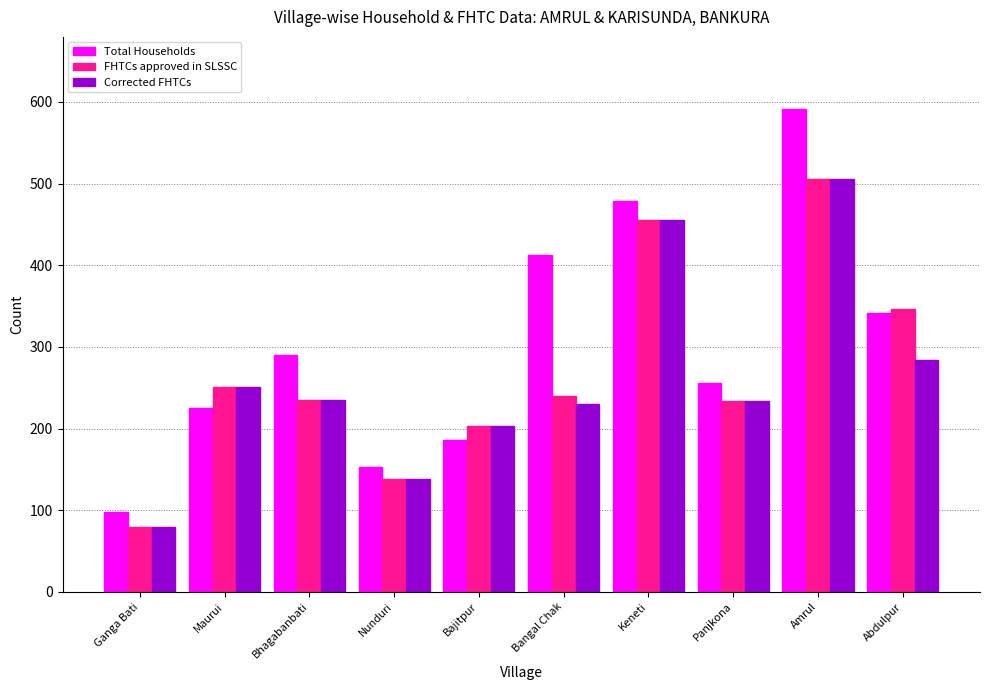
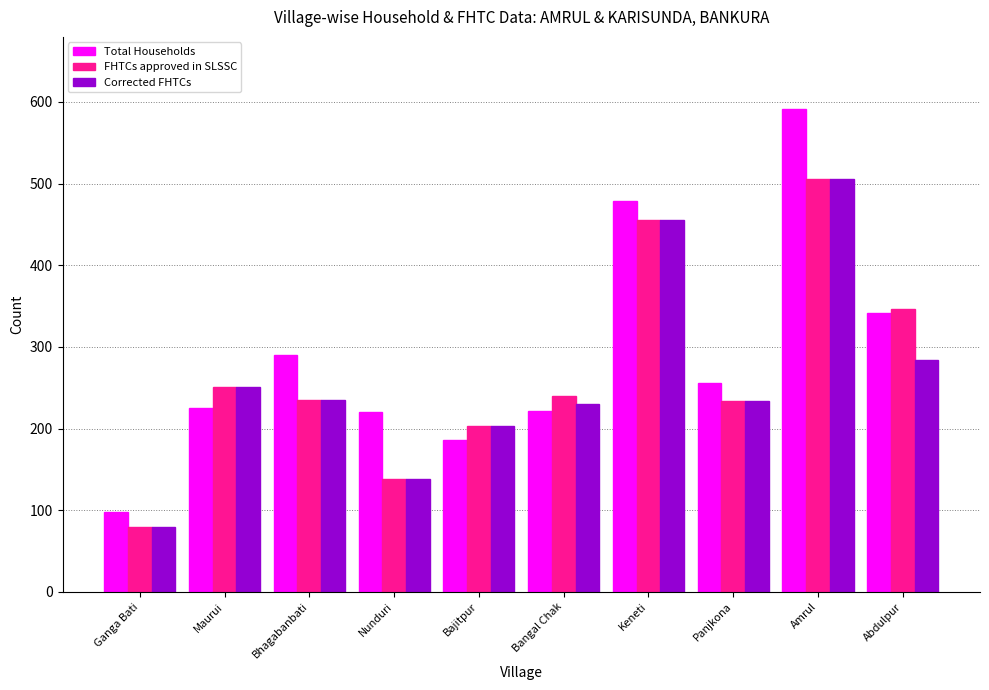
Total Households, Nunduri: 150 -> 220
Total Households, Bangal Chak: 410 -> 220
